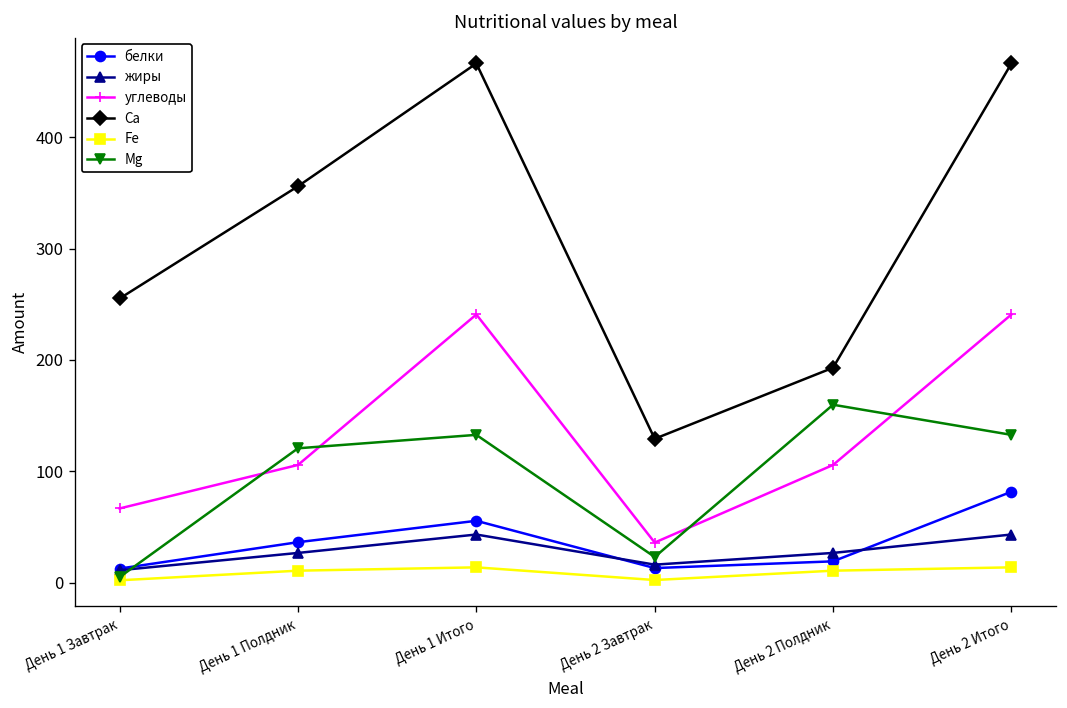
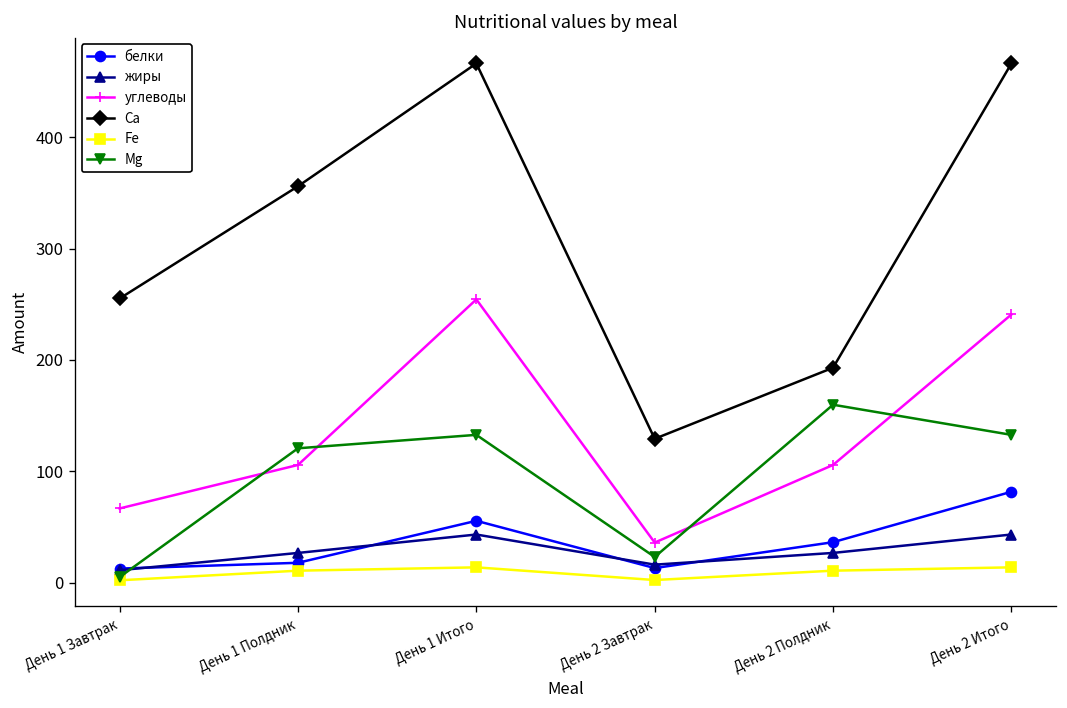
белки, День 1 Полдник: 40 -> 20
углеводы, День 1 Итого: 240 -> 250
белки, День 2 Полдник: 20 -> 40
